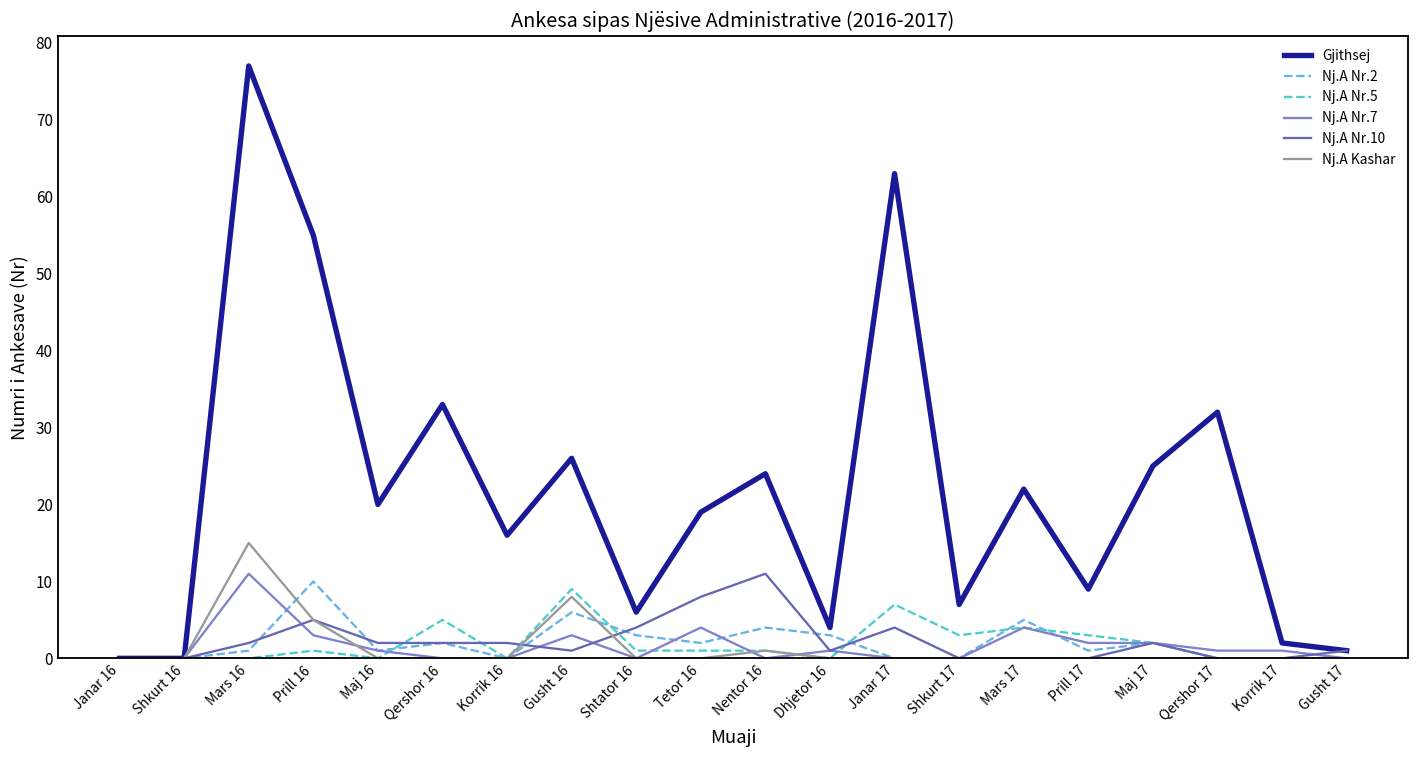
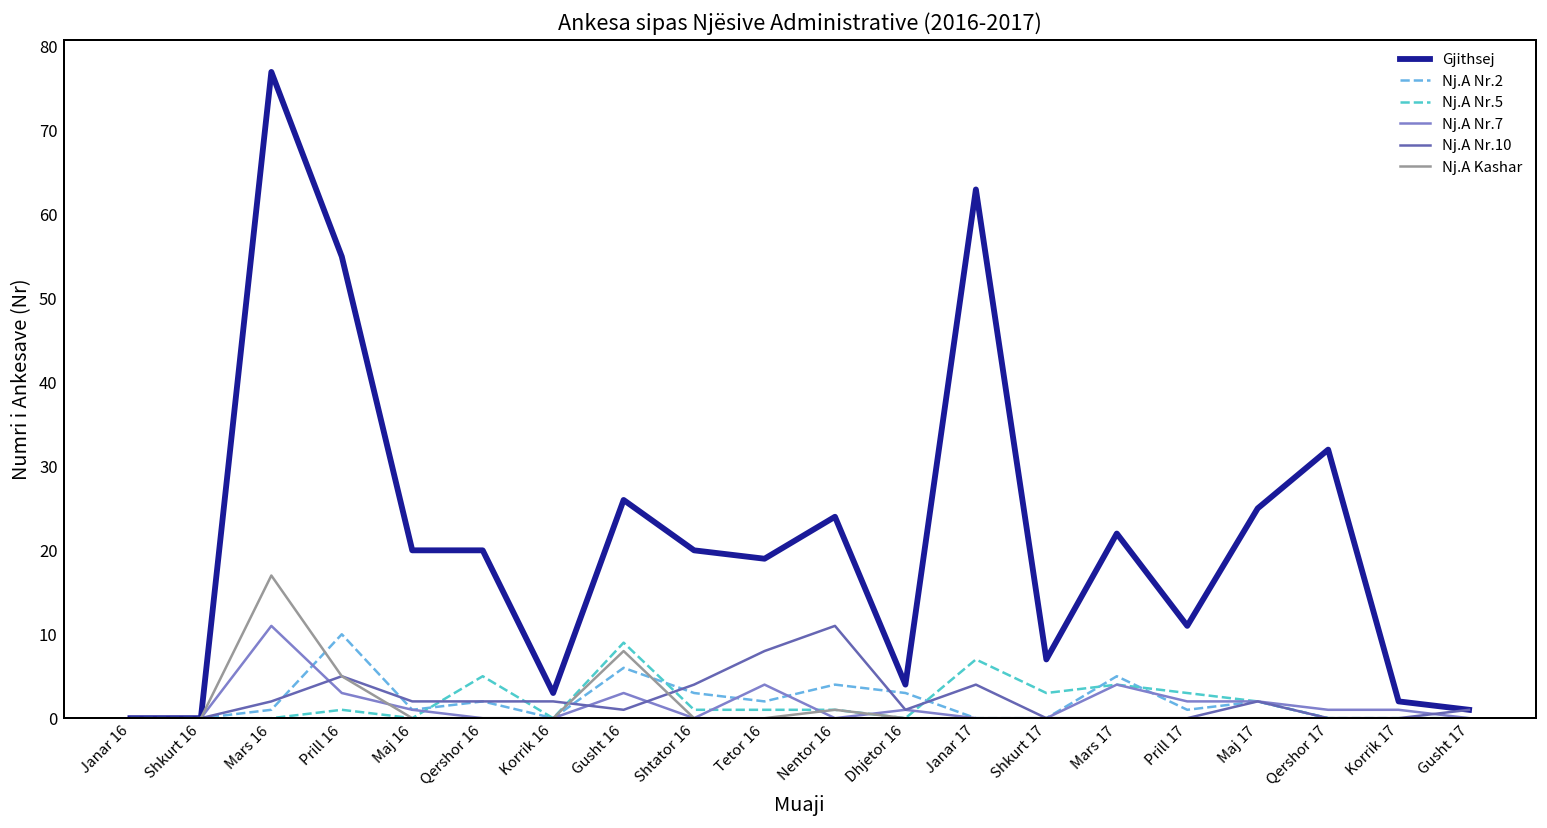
Nj.A Kashar, Mars 16: 15 -> 17
Gjithsej, Qershor 16: 33 -> 20
Gjithsej, Korrik 16: 16 -> 3
Gjithsej, Shtator 16: 6 -> 20
Gjithsej, Prill 17: 9 -> 11
